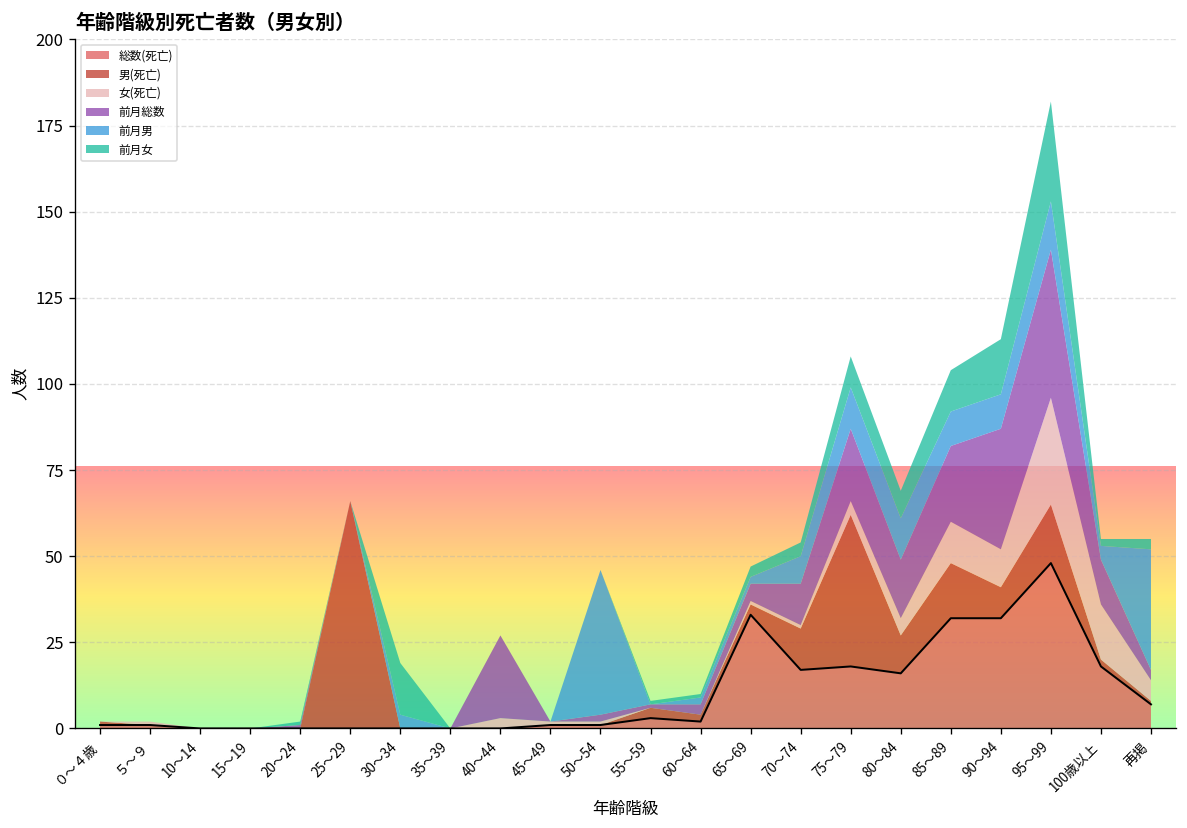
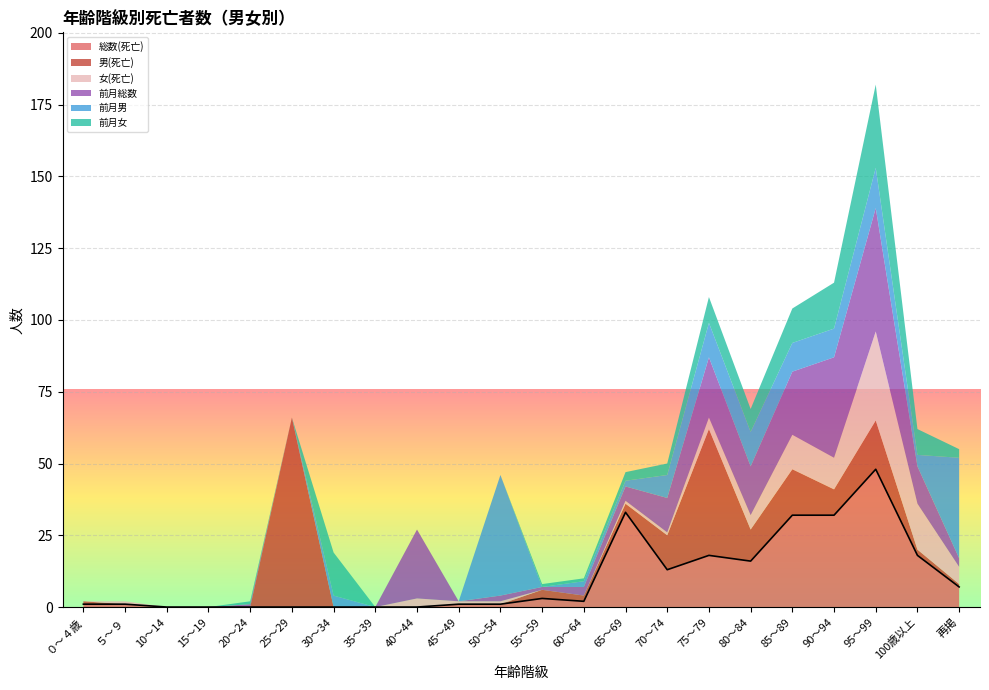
総数(死亡), 70～74: 17 -> 13
前月女, 100歳以上: 2 -> 9
